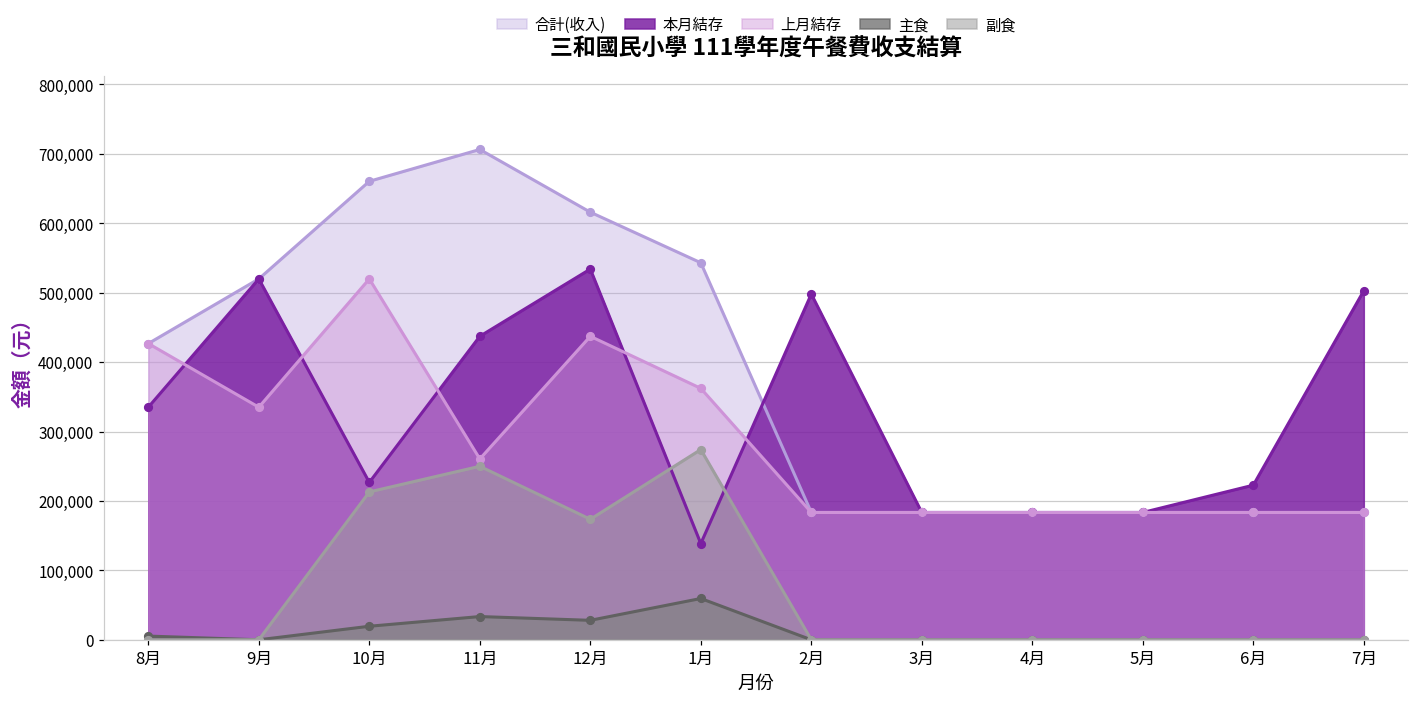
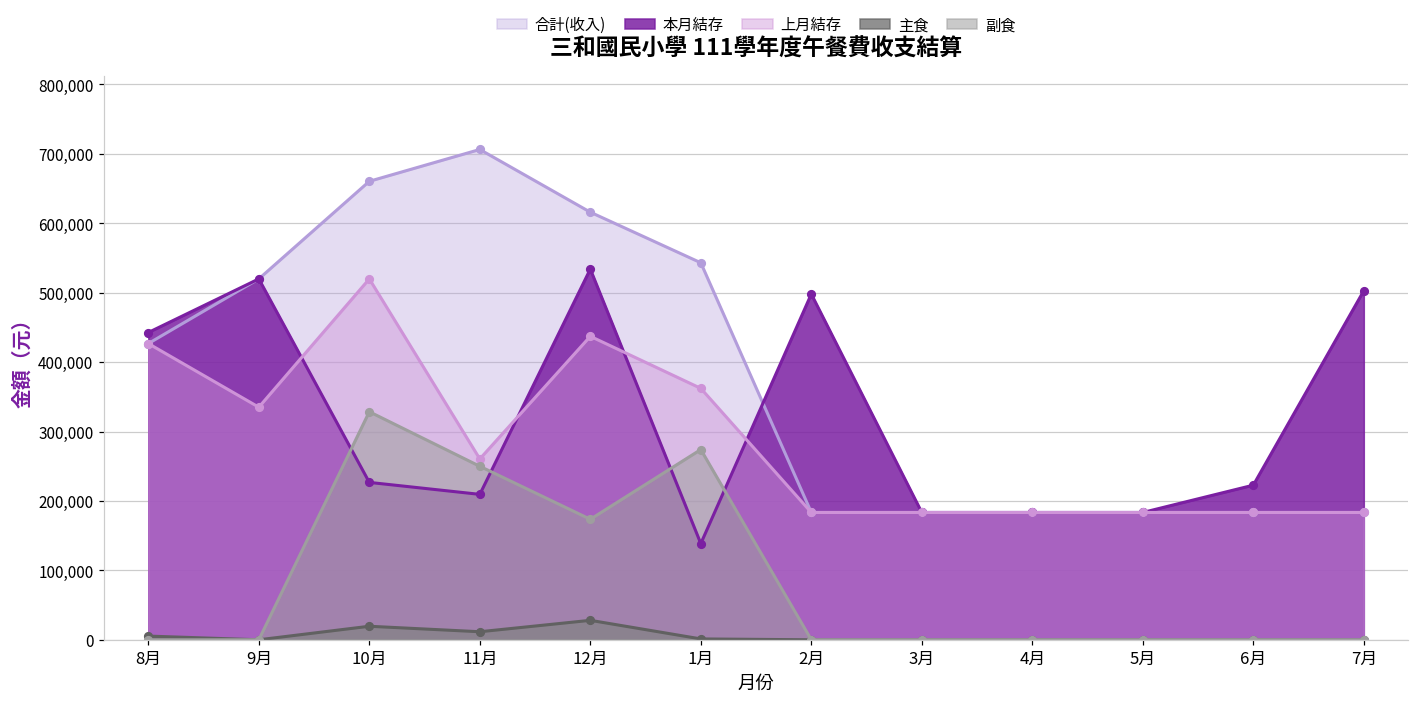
本月結存, 8月: 340,000 -> 440,000
副食, 10月: 210,000 -> 330,000
本月結存, 11月: 440,000 -> 210,000
主食, 11月: 30,000 -> 10,000
主食, 1月: 60,000 -> 0
